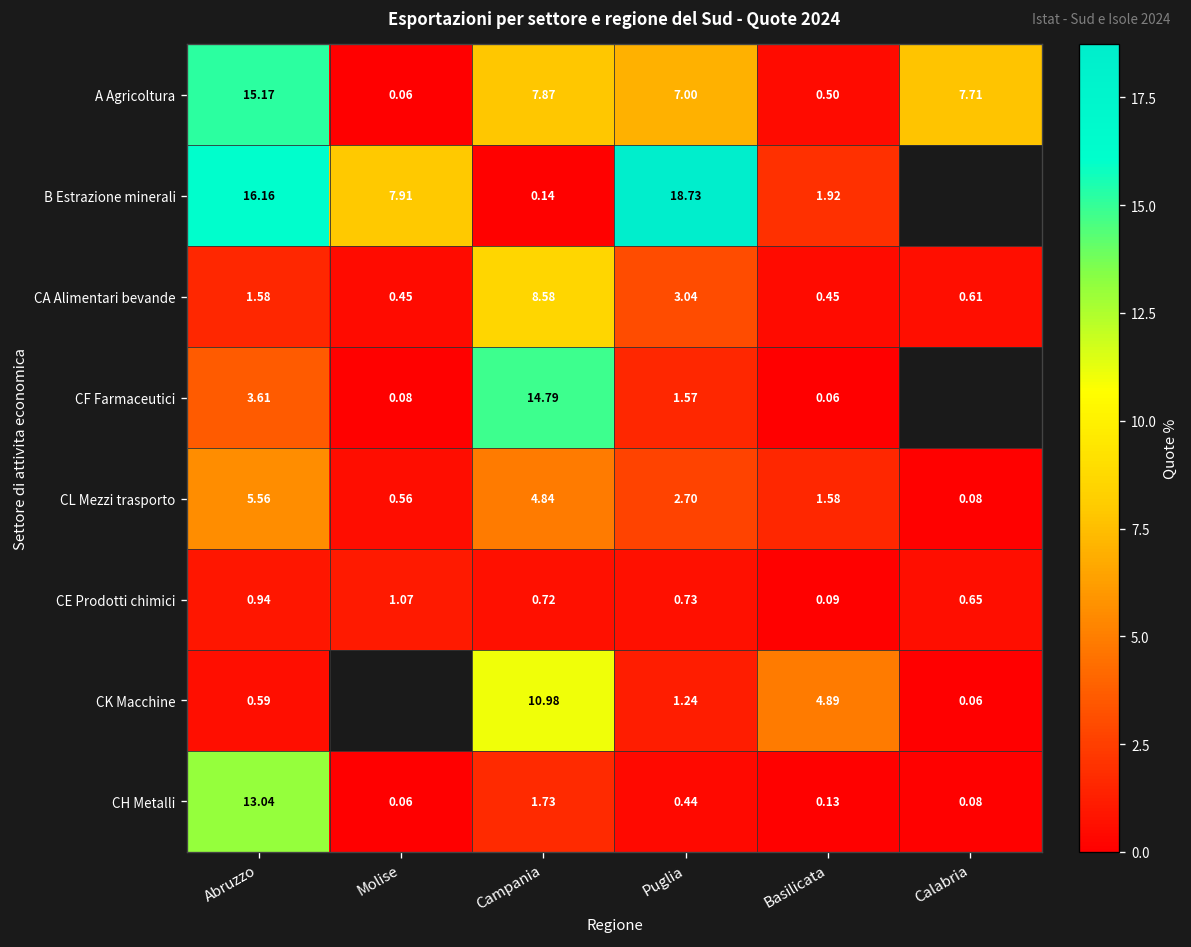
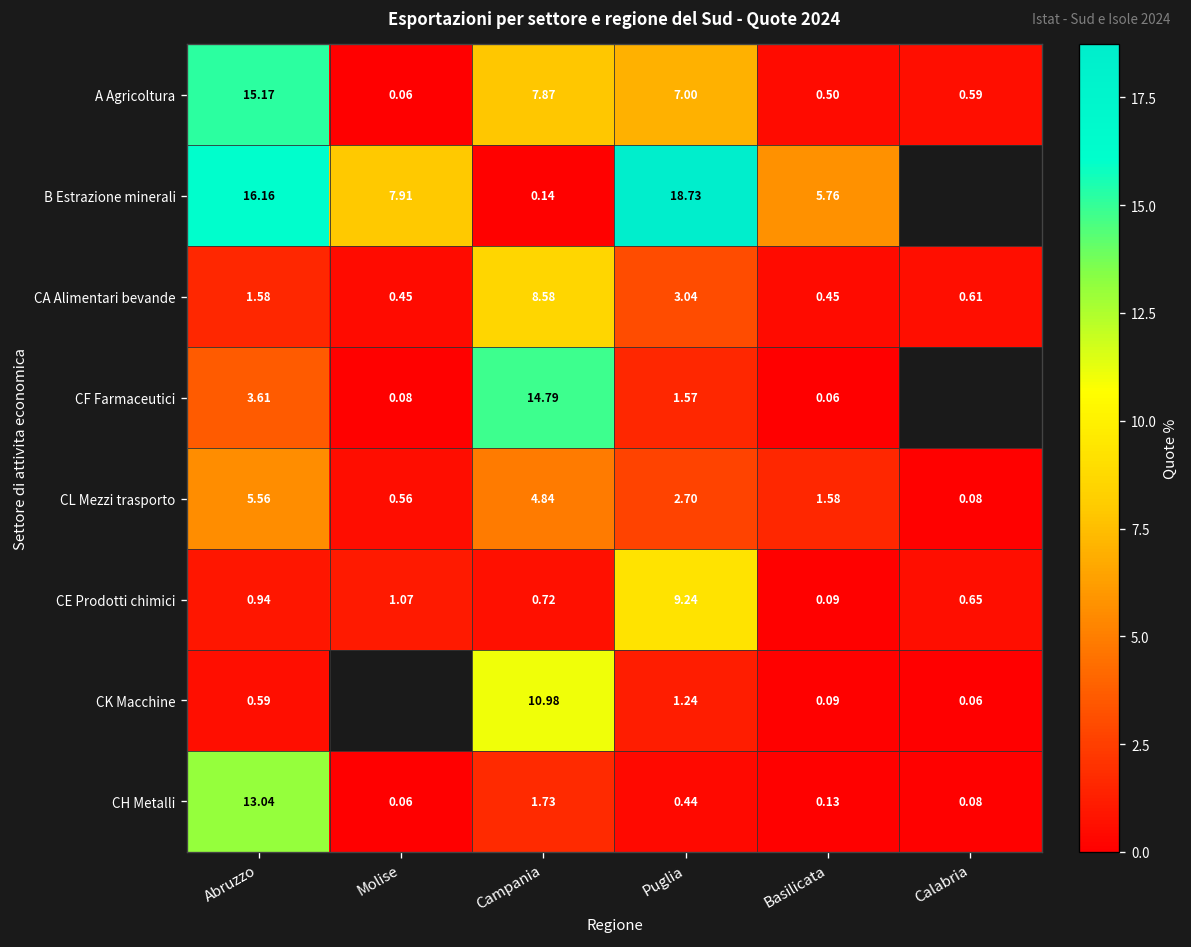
A Agricoltura, Calabria: 7.71 -> 0.59
B Estrazione minerali, Basilicata: 1.92 -> 5.76
CE Prodotti chimici, Puglia: 0.73 -> 9.24
CK Macchine, Basilicata: 4.89 -> 0.09
